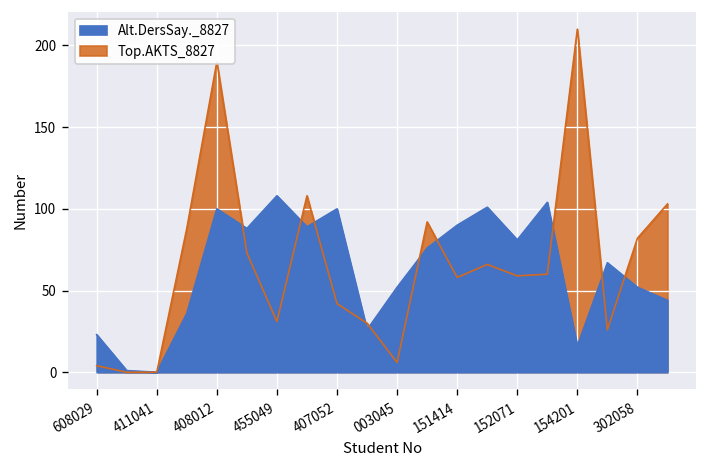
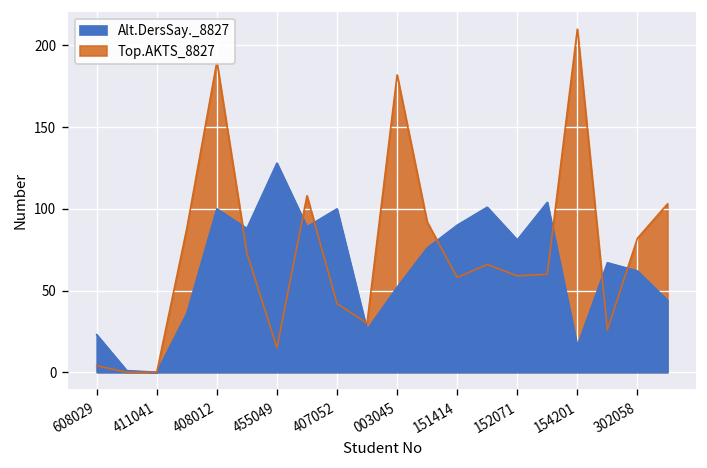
Alt.DersSay._8827, 455049: 108 -> 128
Top.AKTS_8827, 455049: 31 -> 15
Top.AKTS_8827, 003045: 6 -> 182
Alt.DersSay._8827, 302058: 52 -> 62
